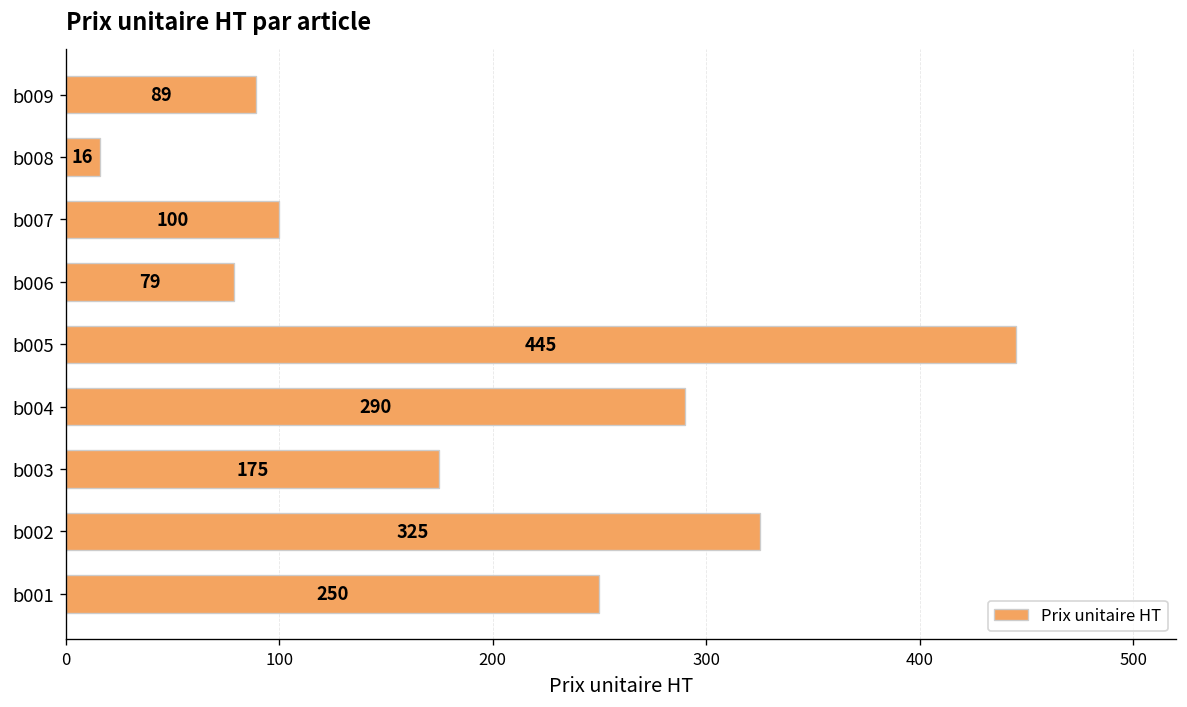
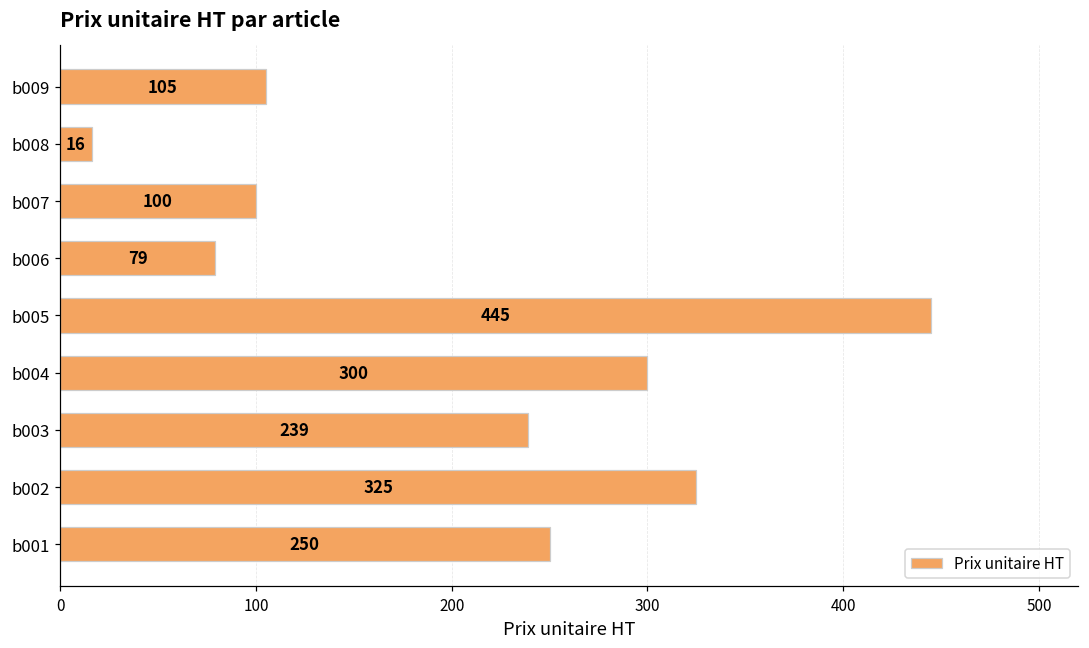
b009: 89 -> 105
b004: 290 -> 300
b003: 175 -> 239
